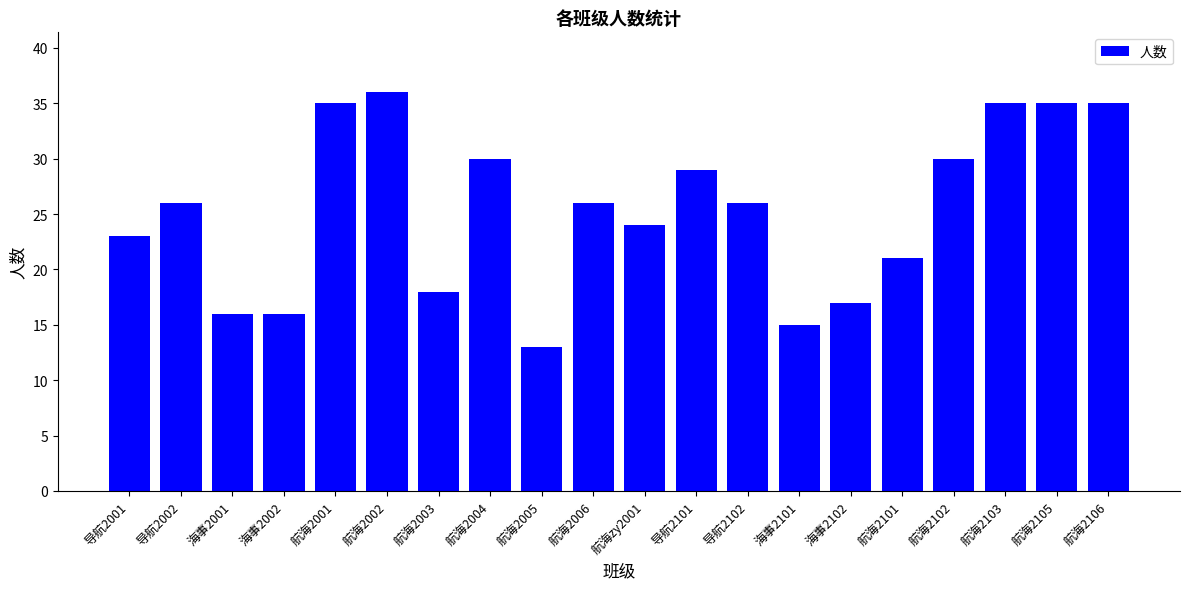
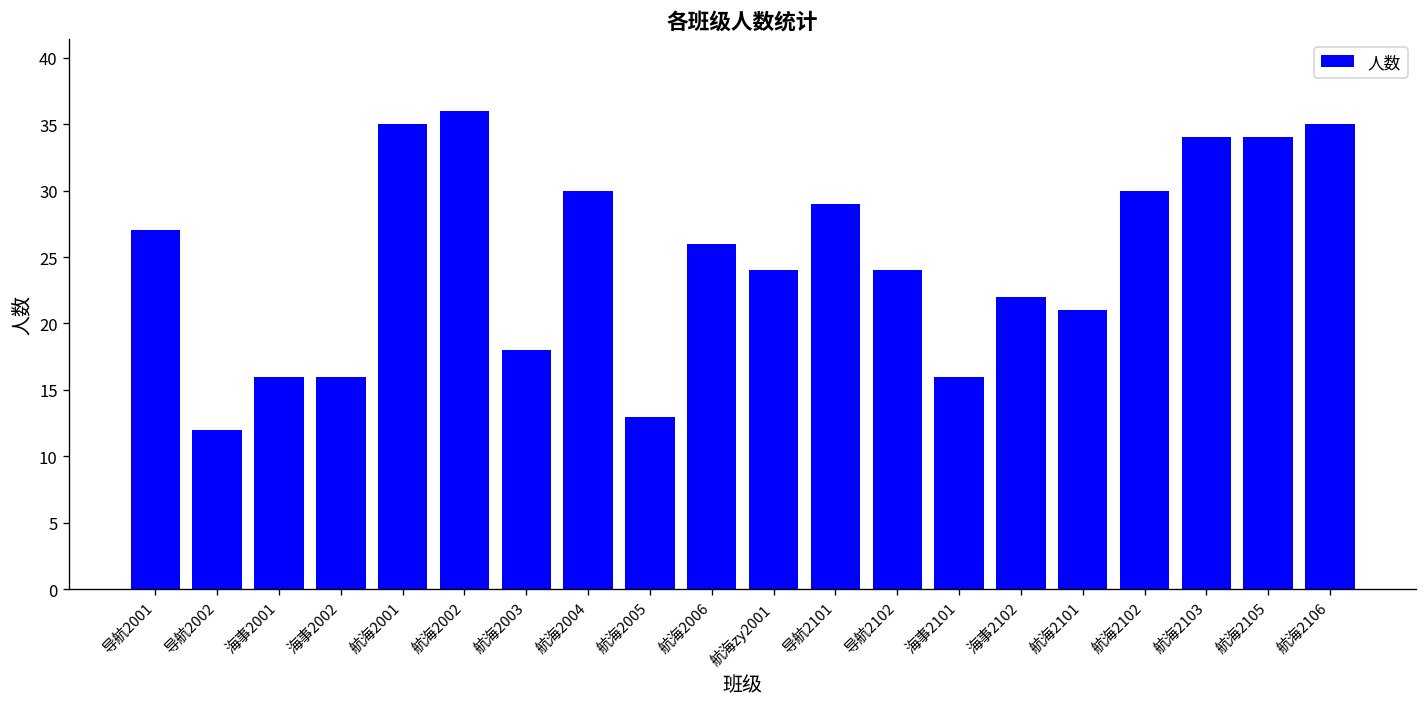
导航2001: 23 -> 27
导航2002: 26 -> 12
导航2102: 26 -> 24
海事2101: 15 -> 16
海事2102: 17 -> 22
航海2103: 35 -> 34
航海2105: 35 -> 34
